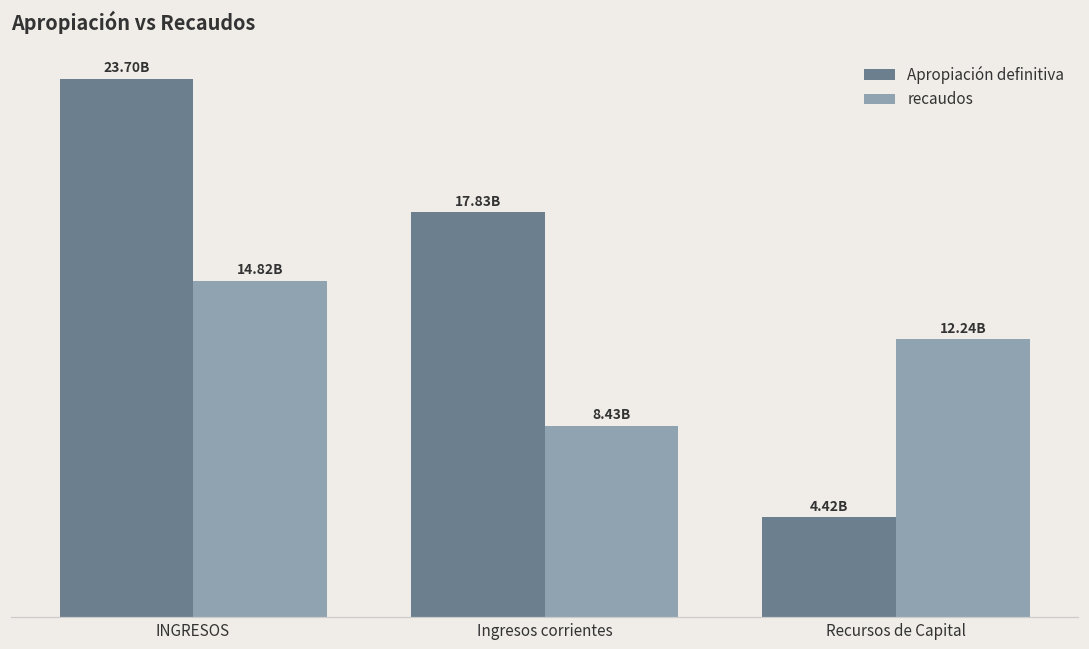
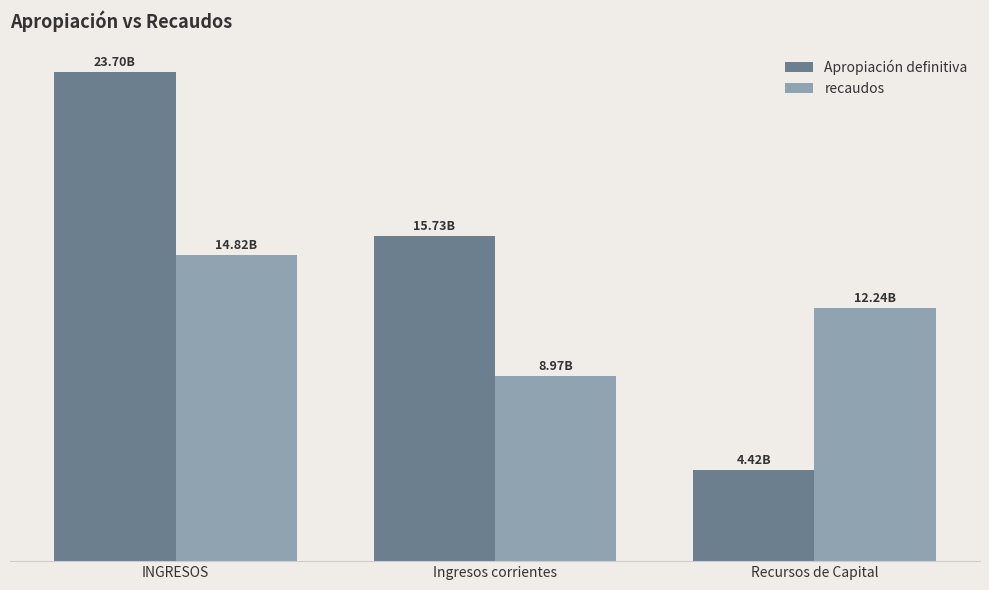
Apropiación definitiva, Ingresos corrientes: 17.83B -> 15.73B
recaudos, Ingresos corrientes: 8.43B -> 8.97B
